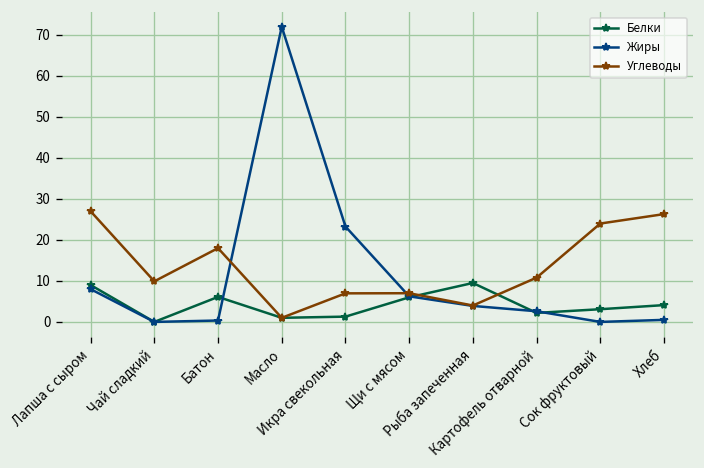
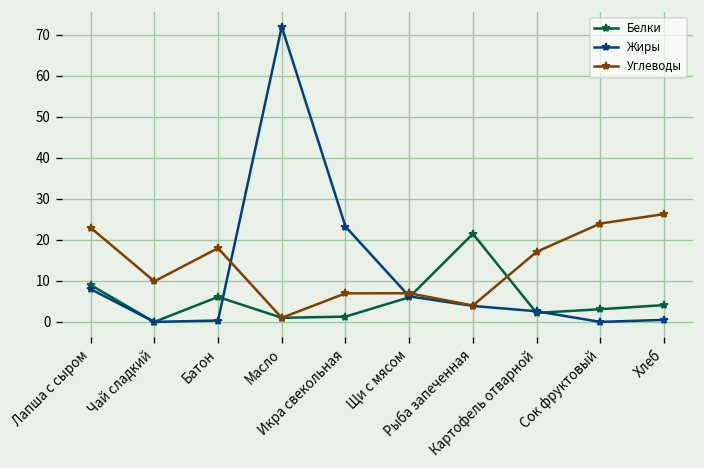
Углеводы, Лапша с сыром: 27 -> 23
Белки, Рыба запеченная: 10 -> 22
Углеводы, Картофель отварной: 11 -> 17
